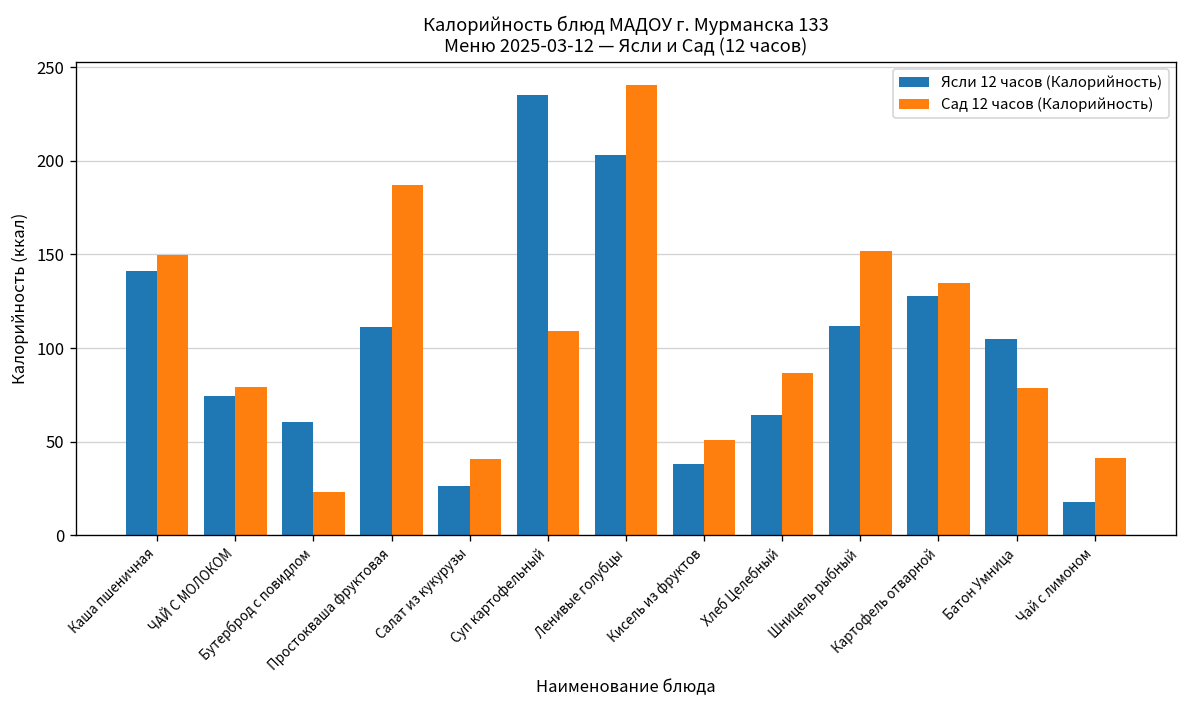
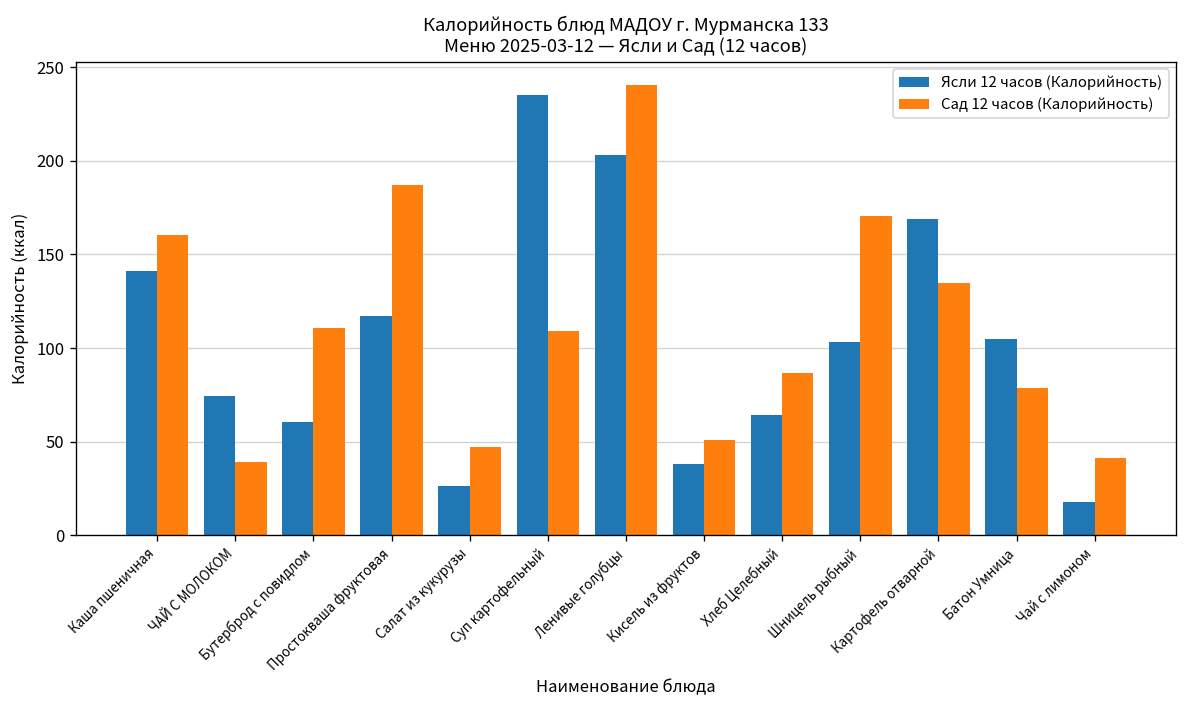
Сад 12 часов (Калорийность), Каша пшеничная: 150 -> 160
Сад 12 часов (Калорийность), ЧАЙ С МОЛОКОМ: 79 -> 39
Сад 12 часов (Калорийность), Бутерброд с повидлом: 23 -> 111
Ясли 12 часов (Калорийность), Простокваша фруктовая: 111 -> 117
Сад 12 часов (Калорийность), Салат из кукурузы: 41 -> 47
Ясли 12 часов (Калорийность), Шницель рыбный: 112 -> 103
Сад 12 часов (Калорийность), Шницель рыбный: 152 -> 170
Ясли 12 часов (Калорийность), Картофель отварной: 128 -> 169
